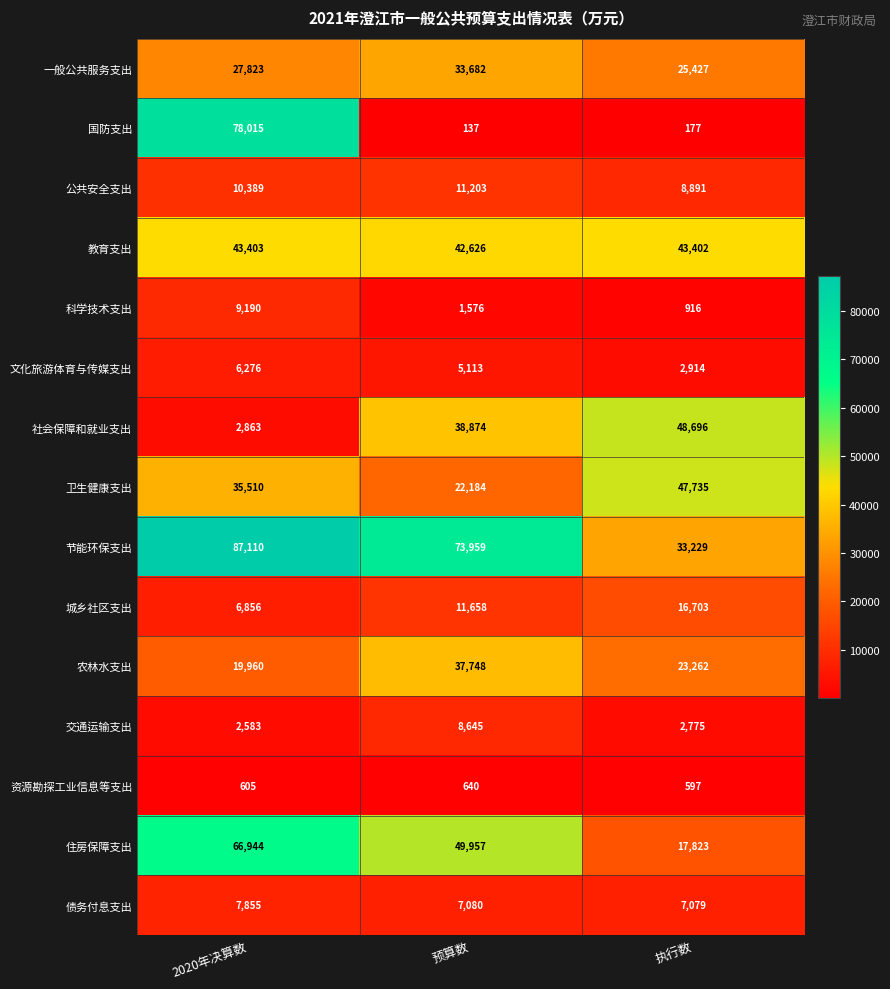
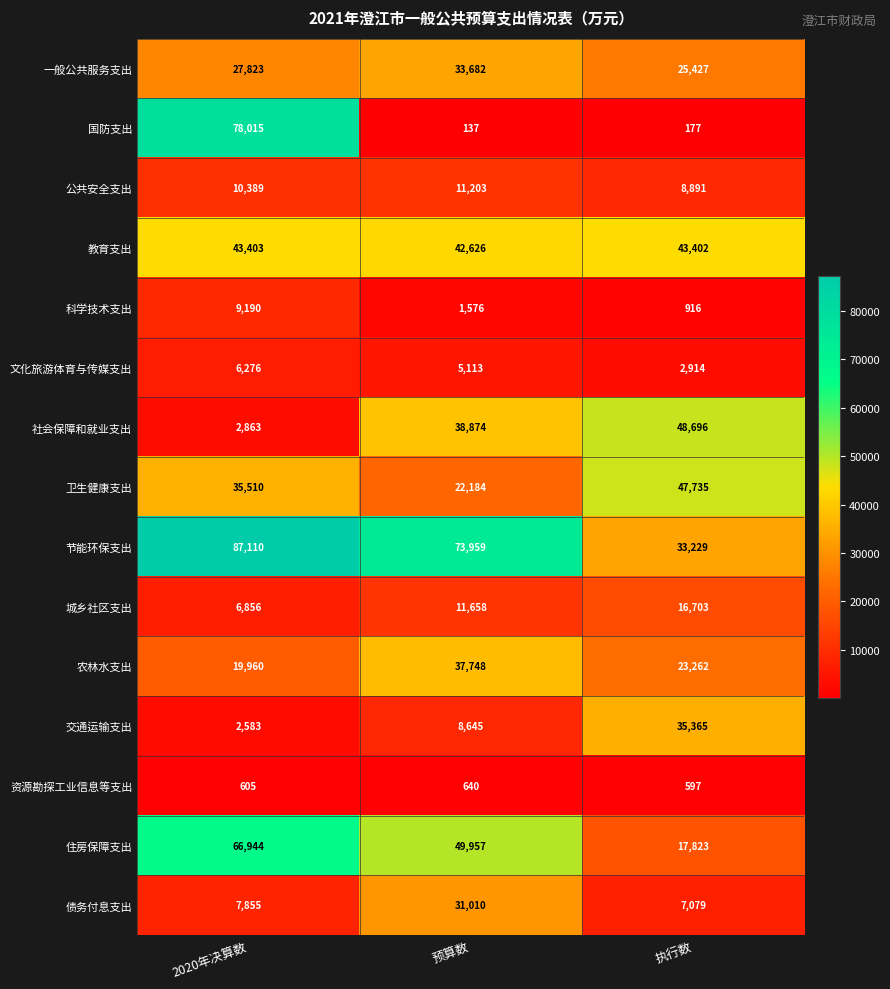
交通运输支出, 执行数: 2,775 -> 35,365
债务付息支出, 预算数: 7,080 -> 31,010
